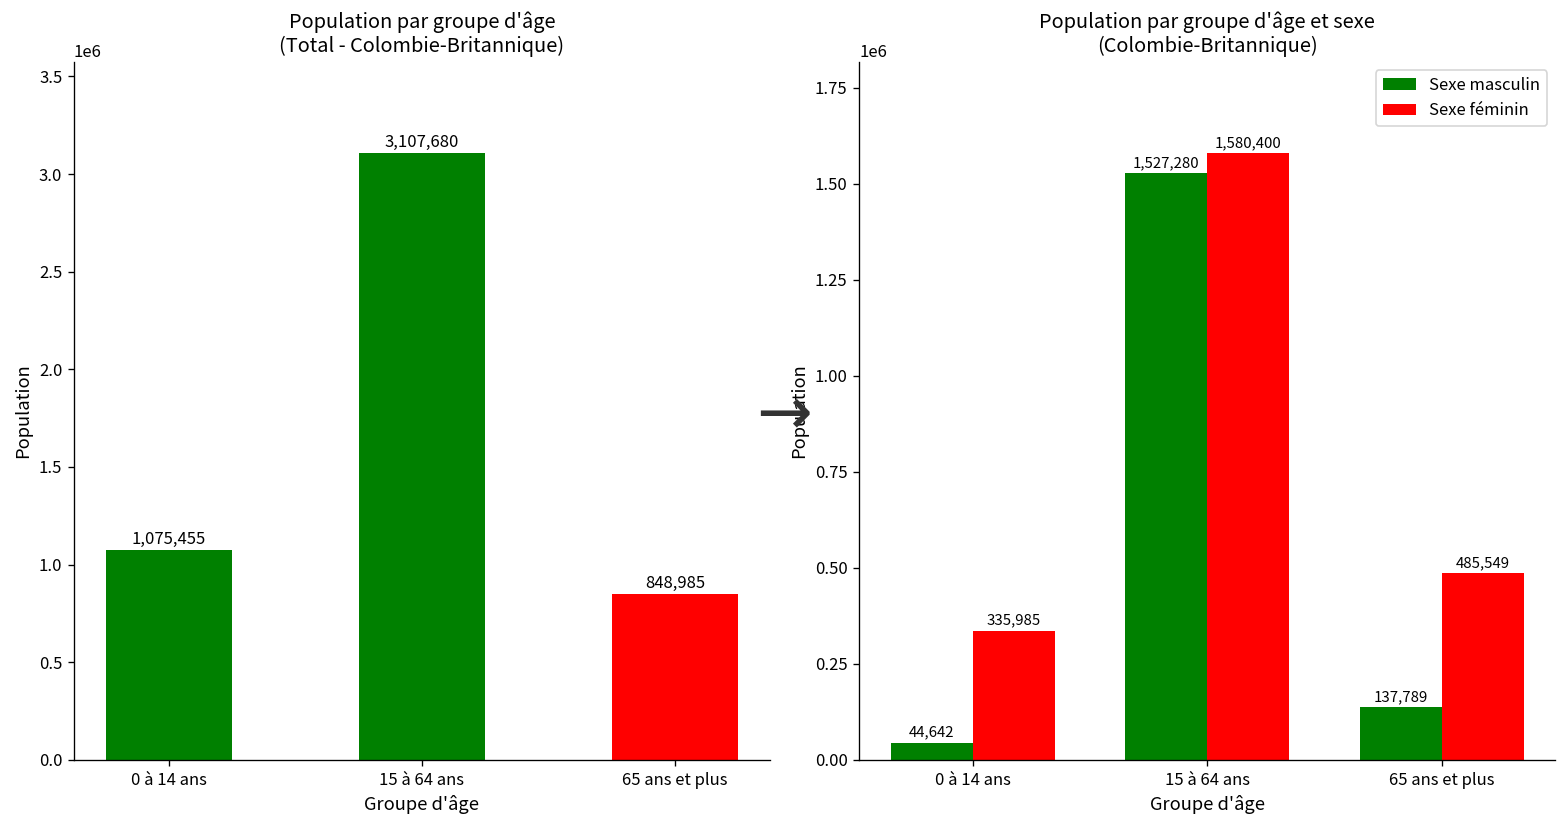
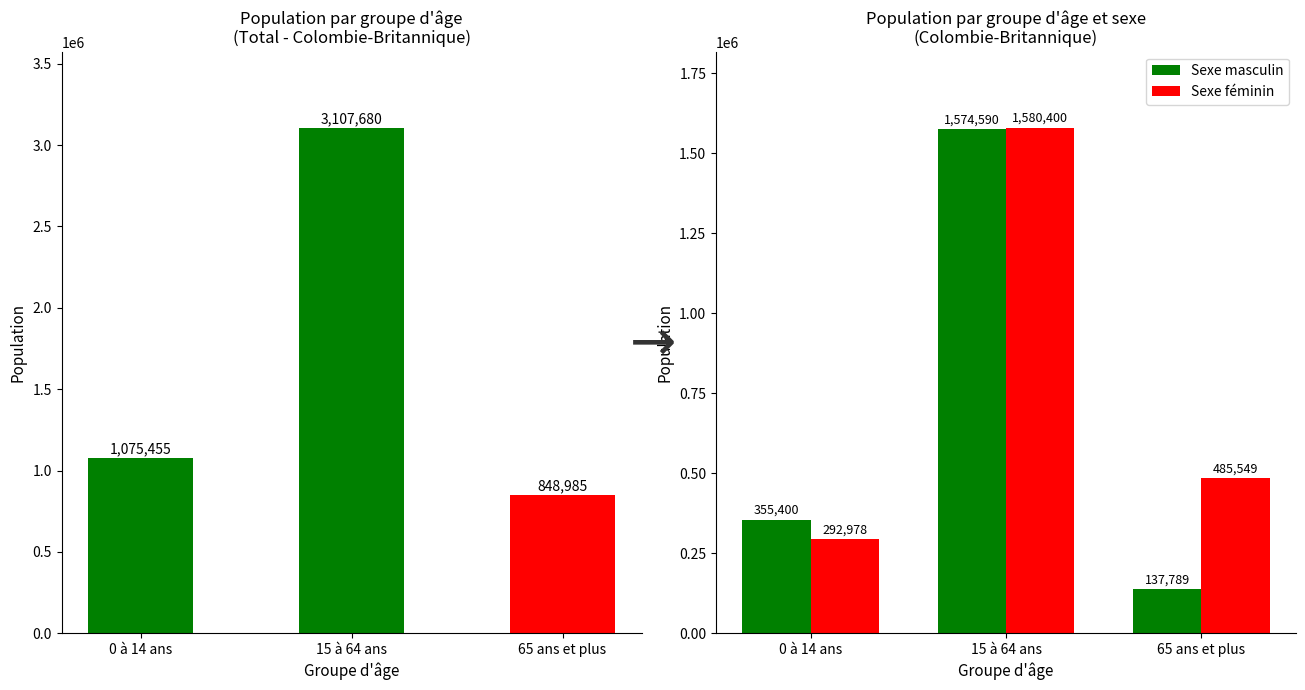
Population par groupe d'âge et sexe (Colombie-Britannique), Sexe masculin, 0 à 14 ans: 44,642 -> 355,400
Population par groupe d'âge et sexe (Colombie-Britannique), Sexe féminin, 0 à 14 ans: 335,985 -> 292,978
Population par groupe d'âge et sexe (Colombie-Britannique), Sexe masculin, 15 à 64 ans: 1,527,280 -> 1,574,590
